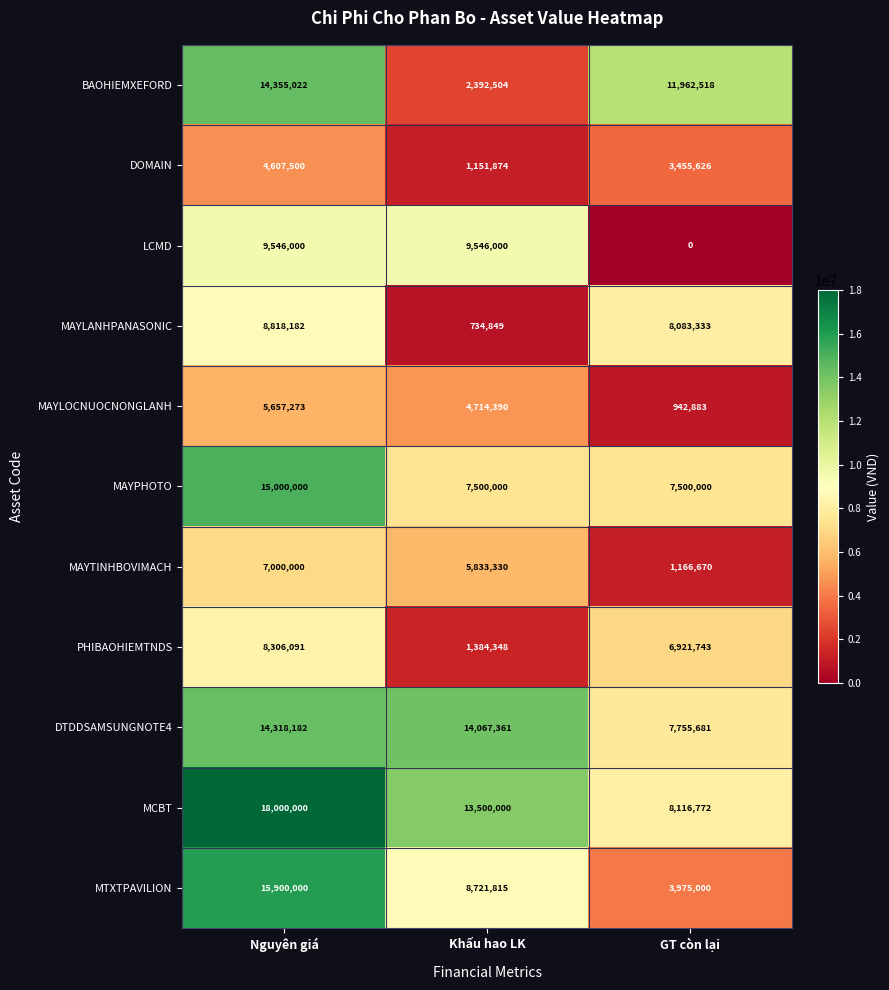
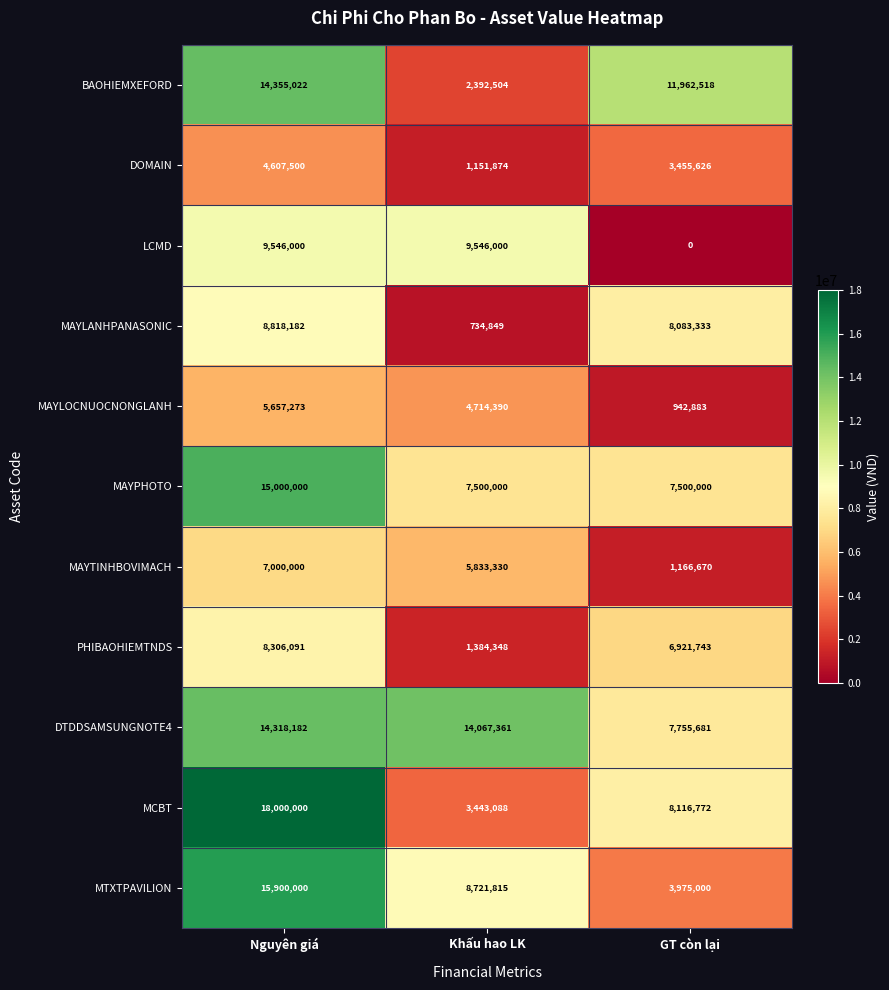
MCBT, Khấu hao LK: 13,500,000 -> 3,443,088
